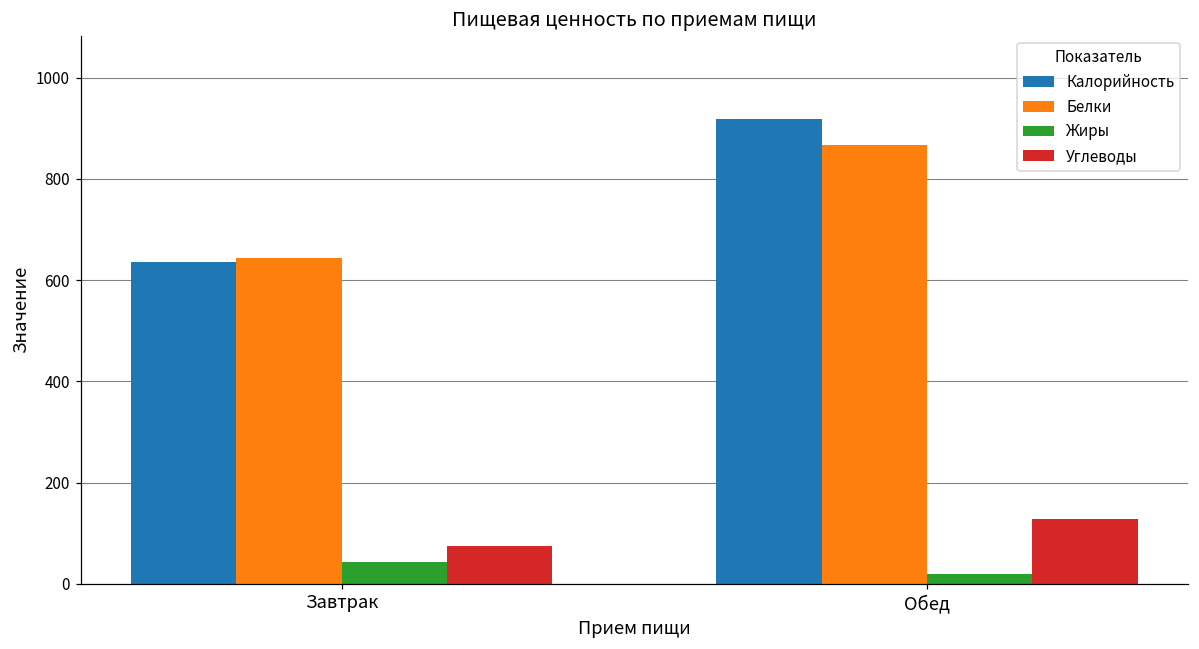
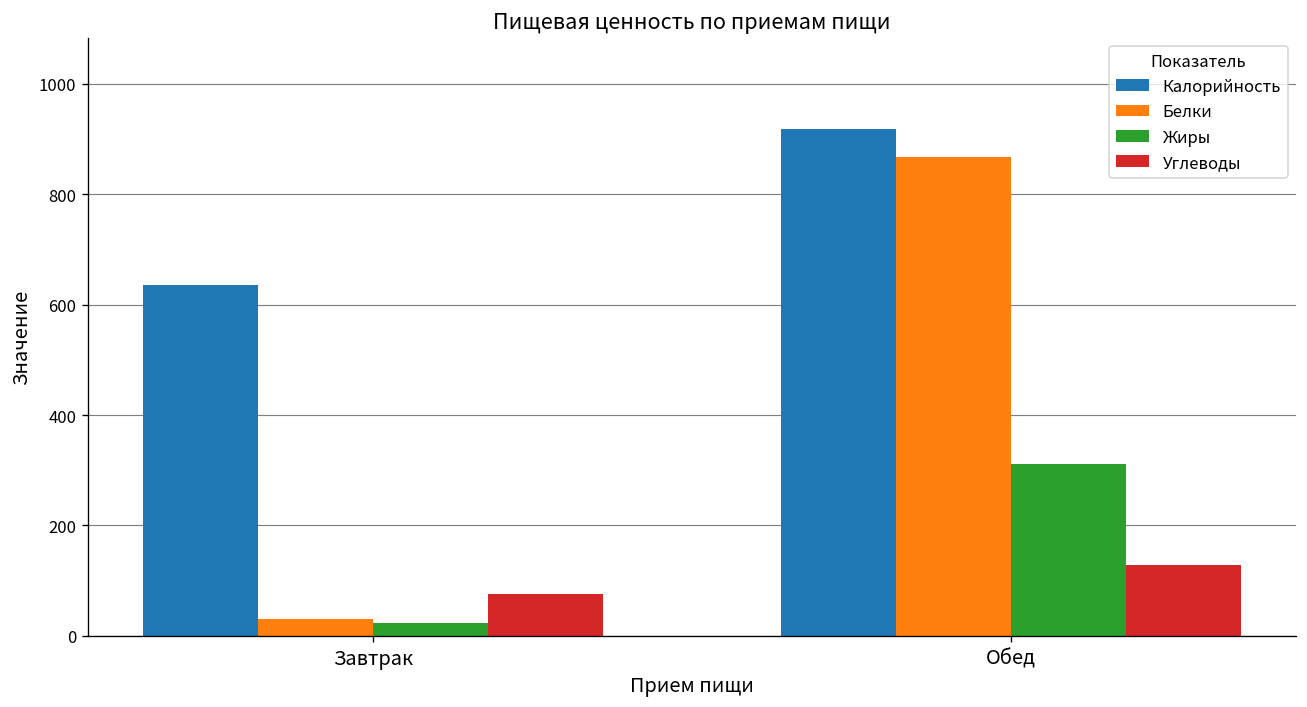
Белки, Завтрак: 640 -> 30
Жиры, Завтрак: 40 -> 20
Жиры, Обед: 20 -> 310
